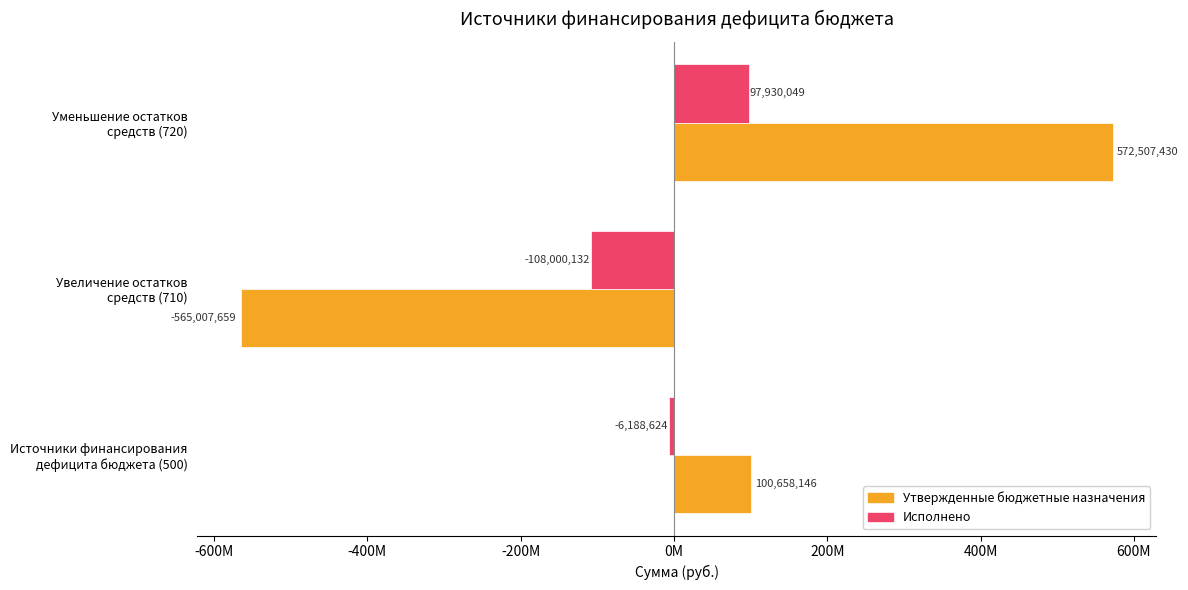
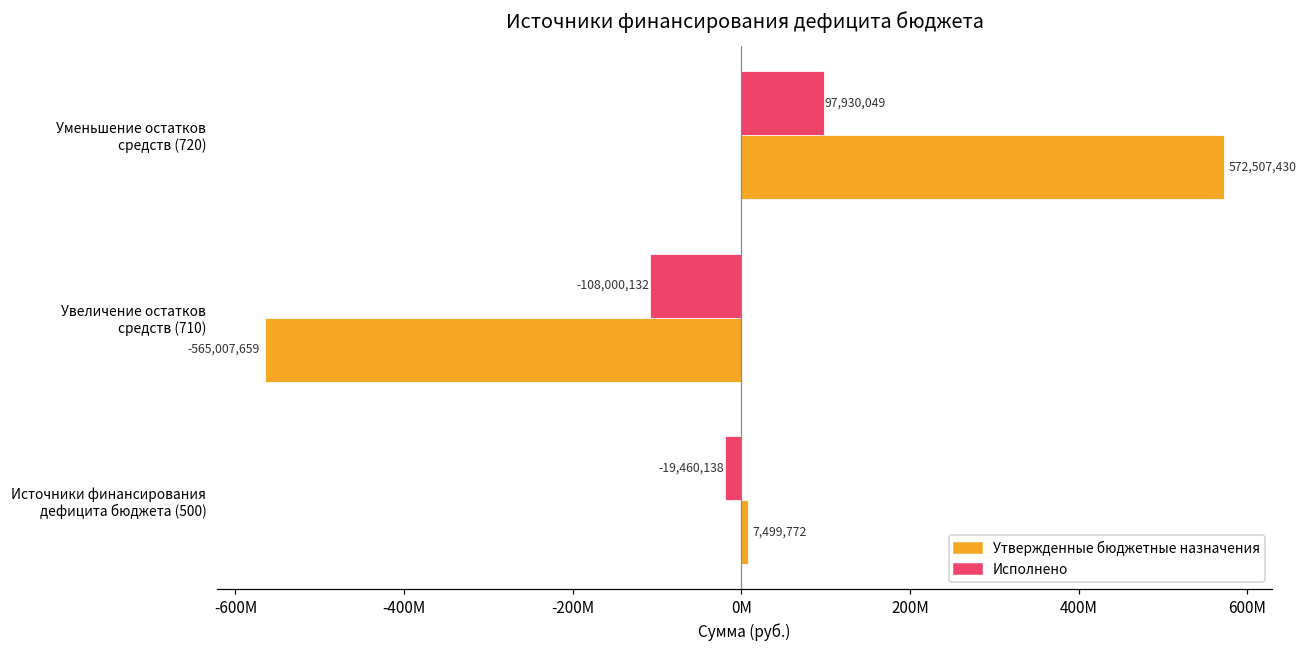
Исполнено, Источники финансирования дефицита бюджета (500): -6,188,624 -> -19,460,138
Утвержденные бюджетные назначения, Источники финансирования дефицита бюджета (500): 100,658,146 -> 7,499,772
